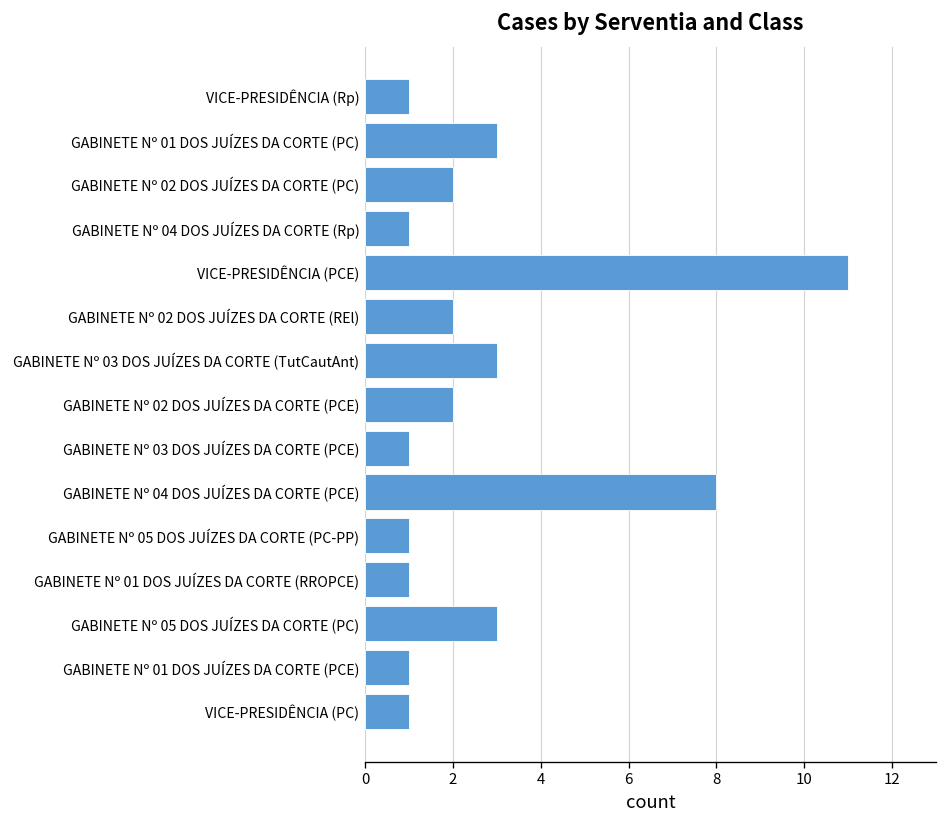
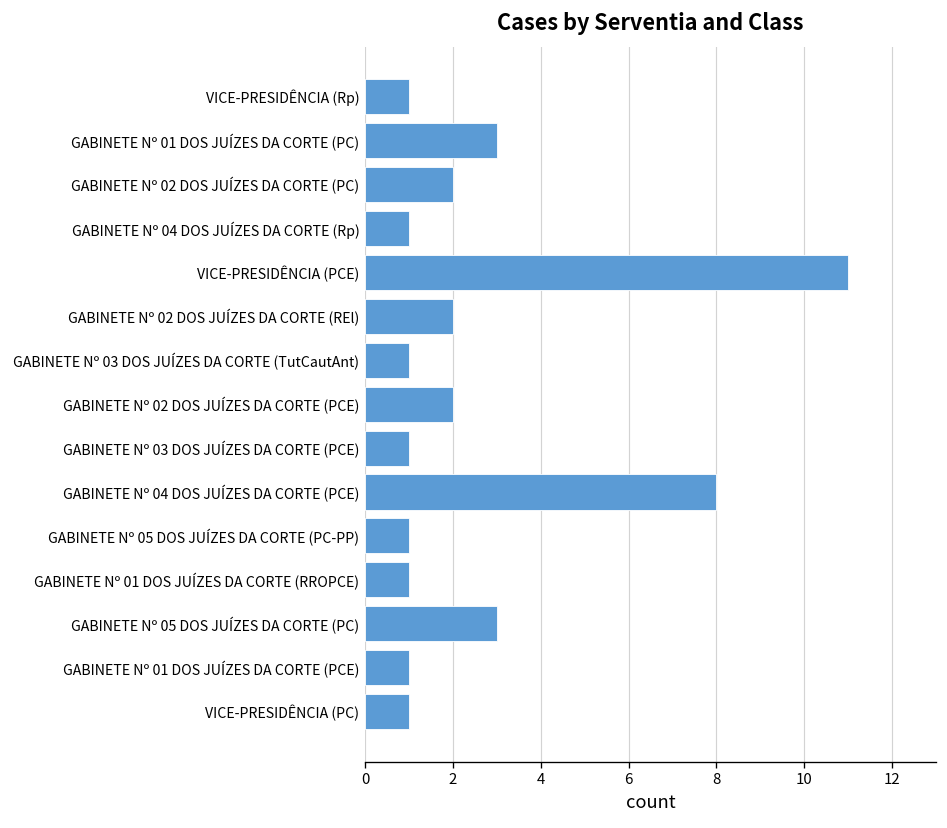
GABINETE Nº 03 DOS JUÍZES DA CORTE (TutCautAnt): 3 -> 1
